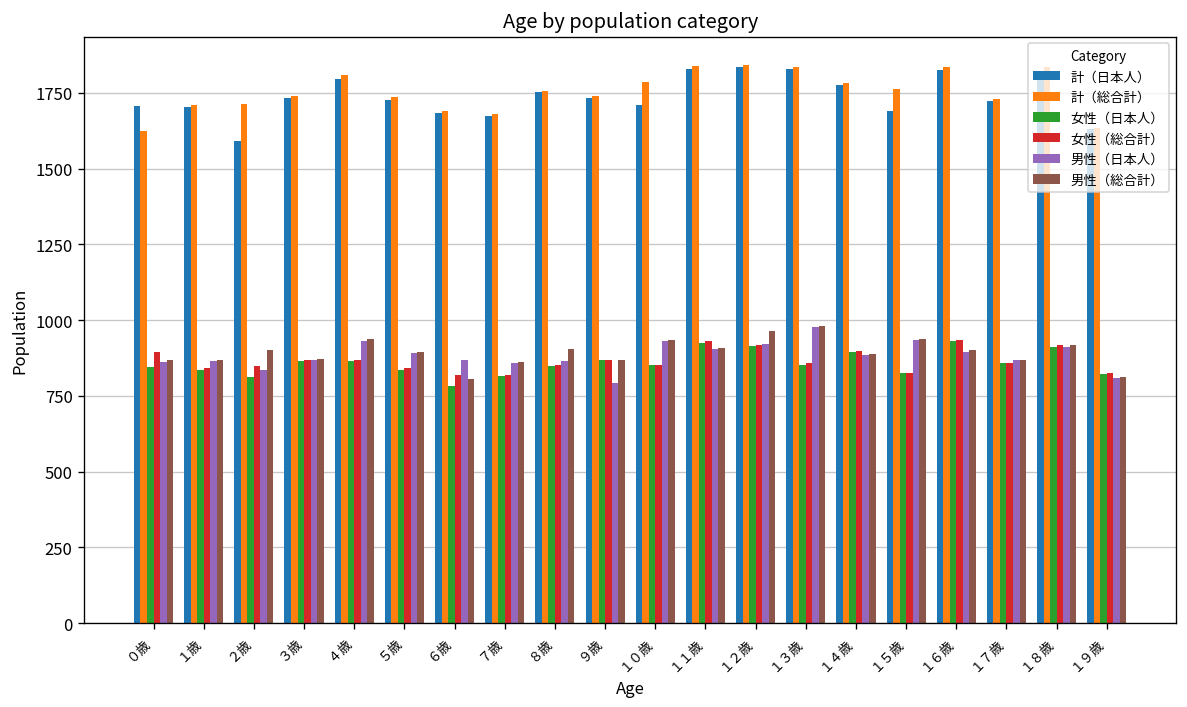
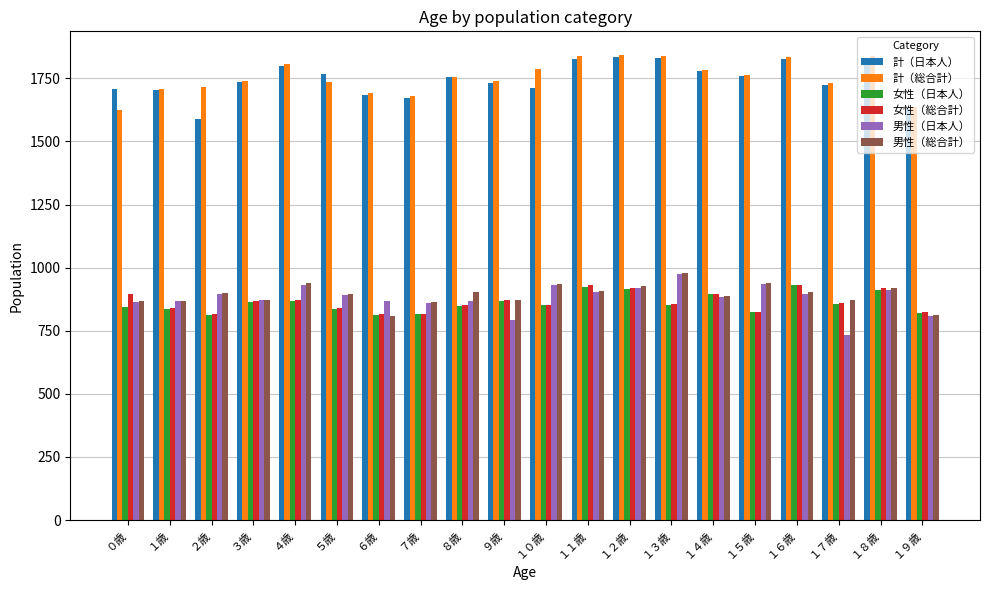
女性（総合計）, ２歳: 850 -> 820
男性（日本人）, ２歳: 840 -> 900
計（日本人）, ５歳: 1730 -> 1770
女性（日本人）, ６歳: 780 -> 810
男性（総合計）, １２歳: 960 -> 930
計（日本人）, １５歳: 1690 -> 1760
男性（日本人）, １７歳: 870 -> 730
